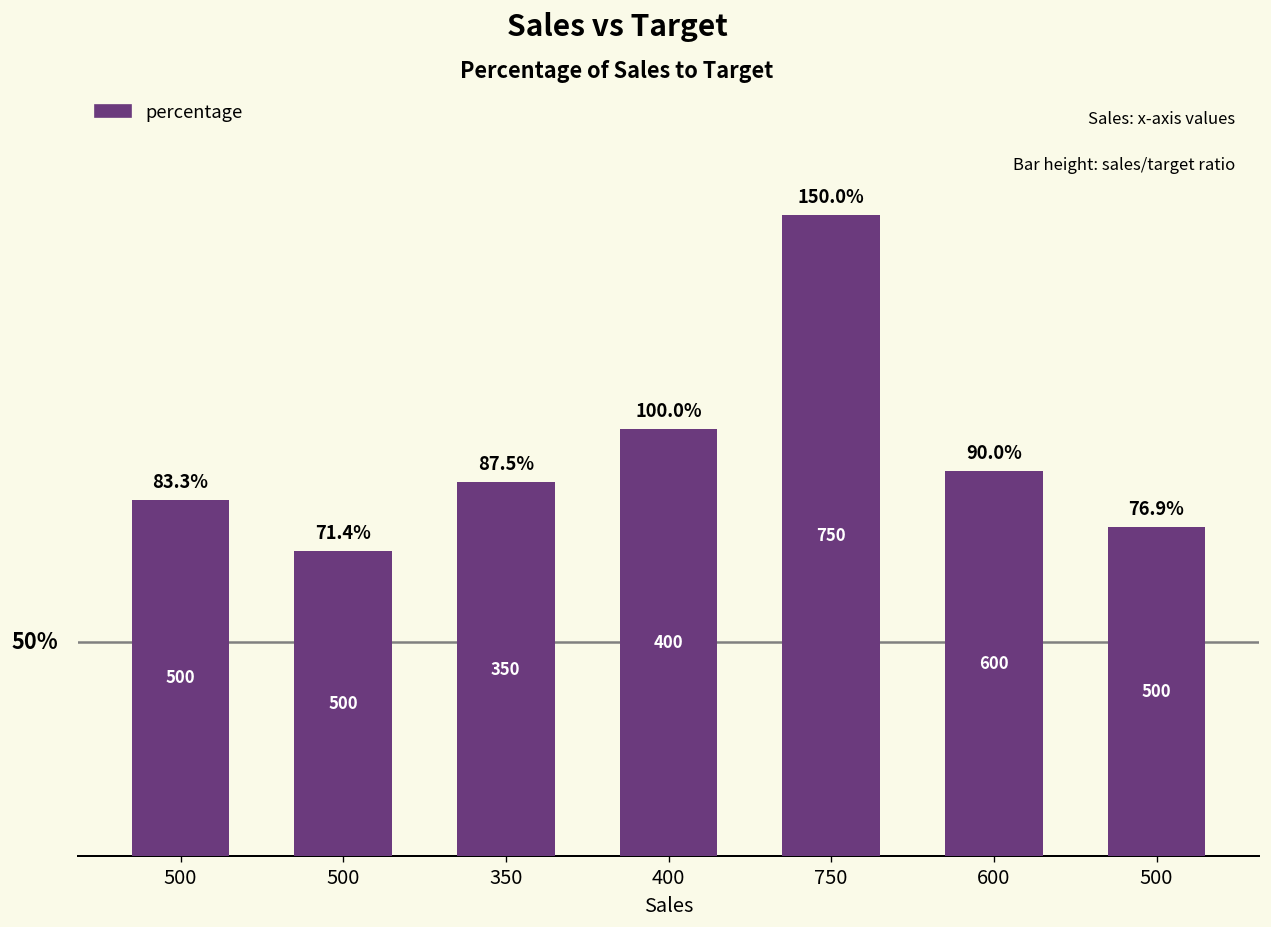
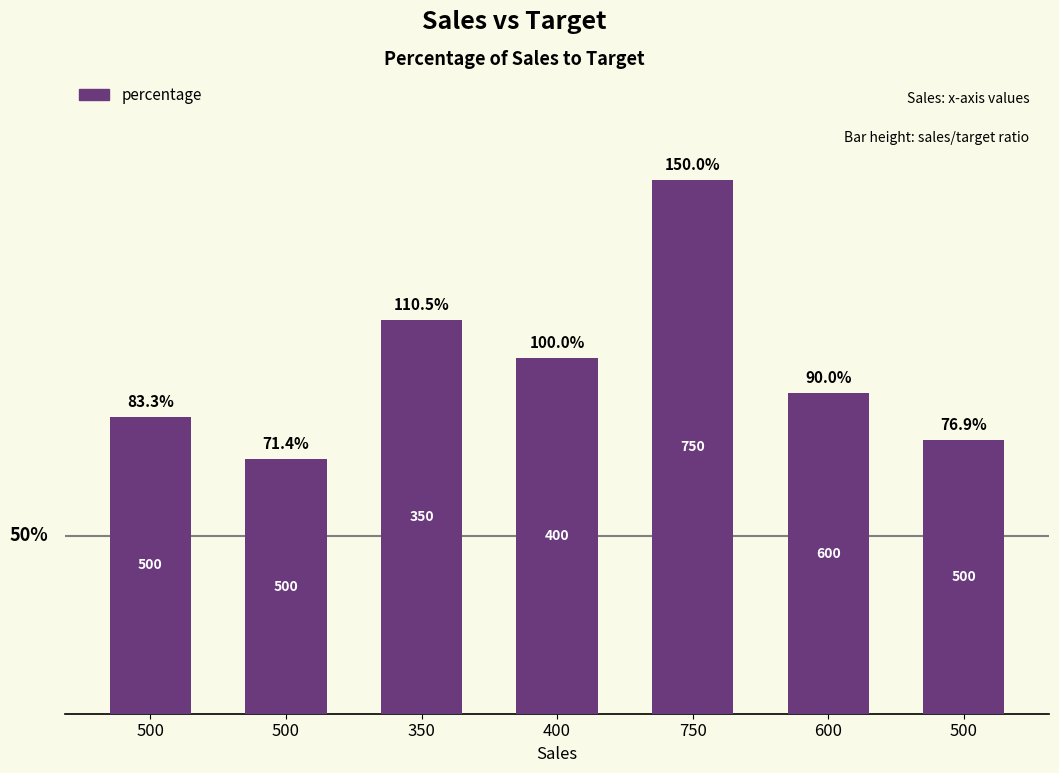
350: 87.5% -> 110.5%
